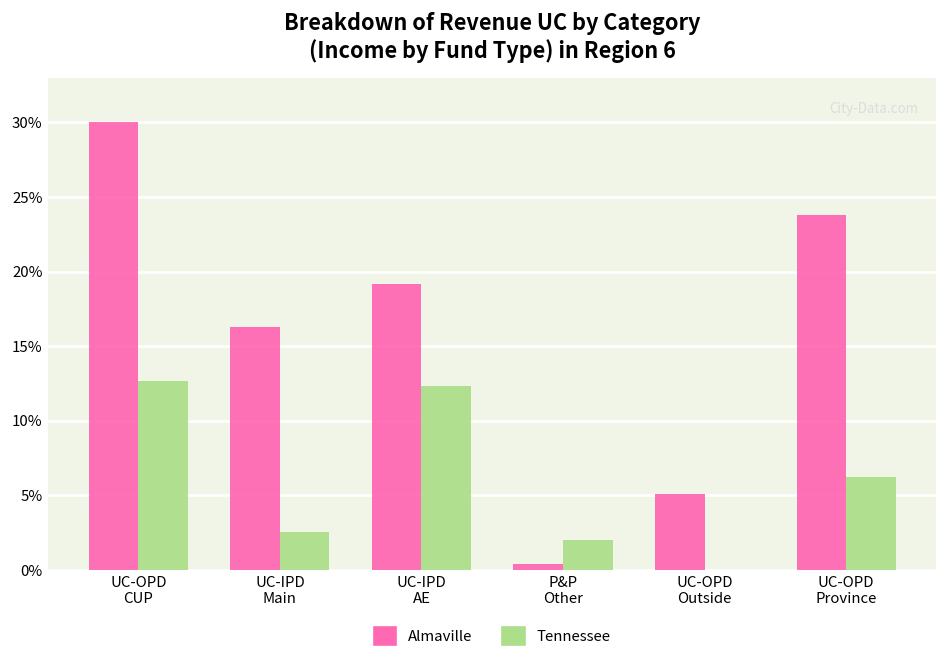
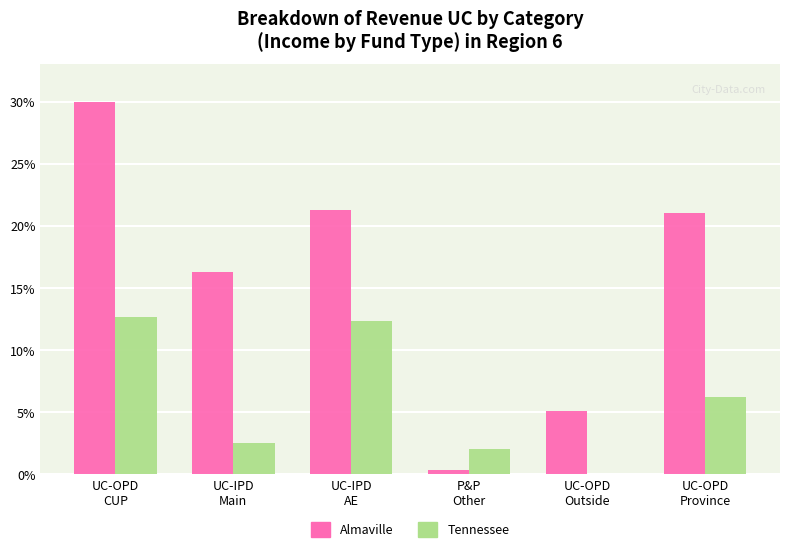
Almaville, UC-IPD AE: 19.2% -> 21.3%
Almaville, UC-OPD Province: 23.8% -> 21.1%
